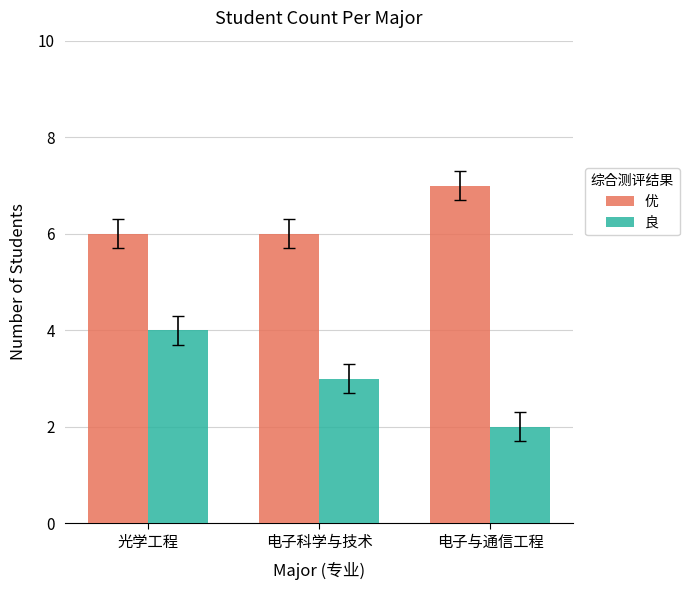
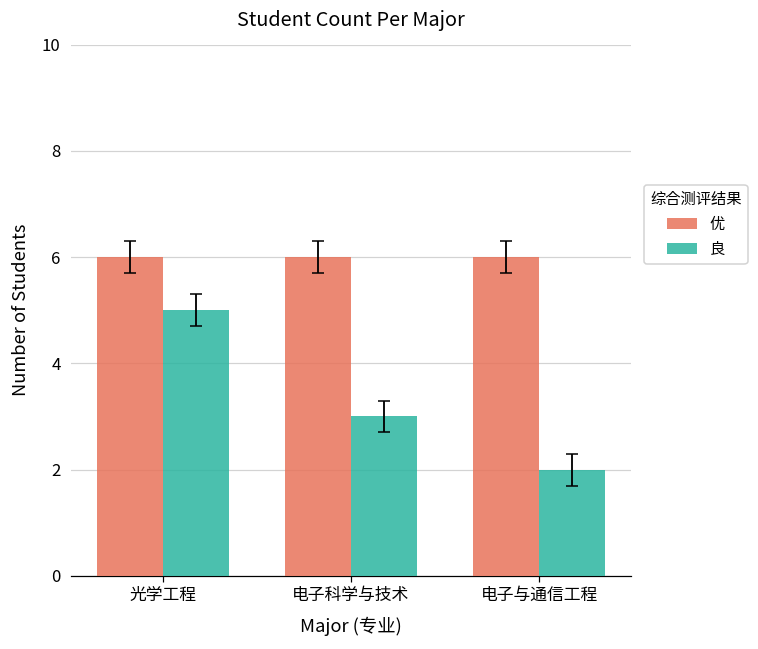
良, 光学工程: 4 -> 5
优, 电子与通信工程: 7 -> 6
